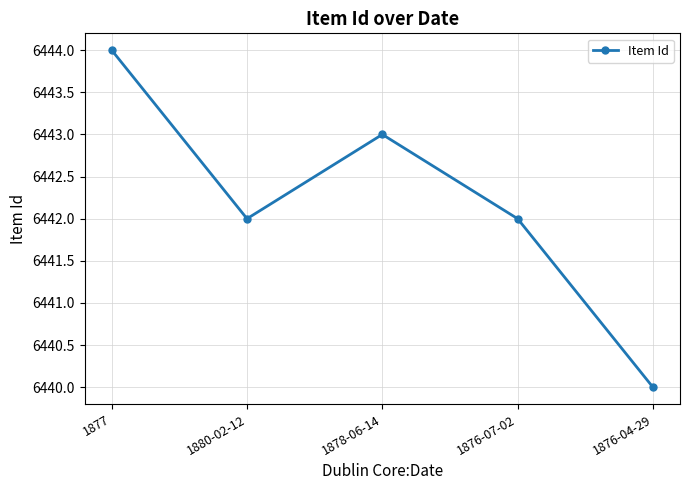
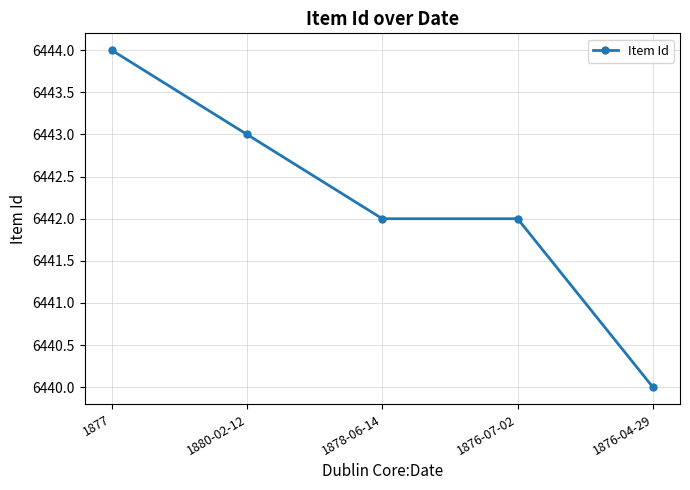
1880-02-12: 6442 -> 6443
1878-06-14: 6443 -> 6442
